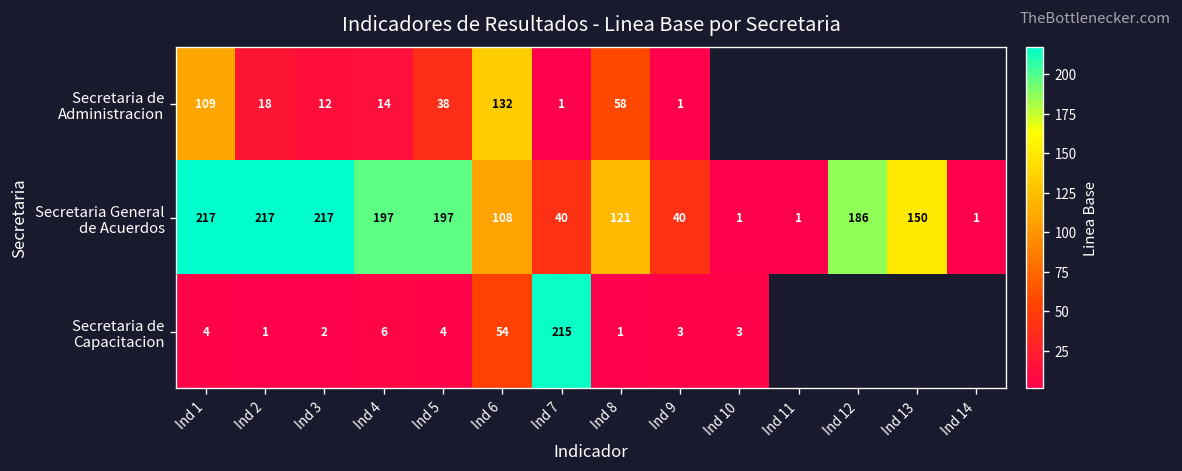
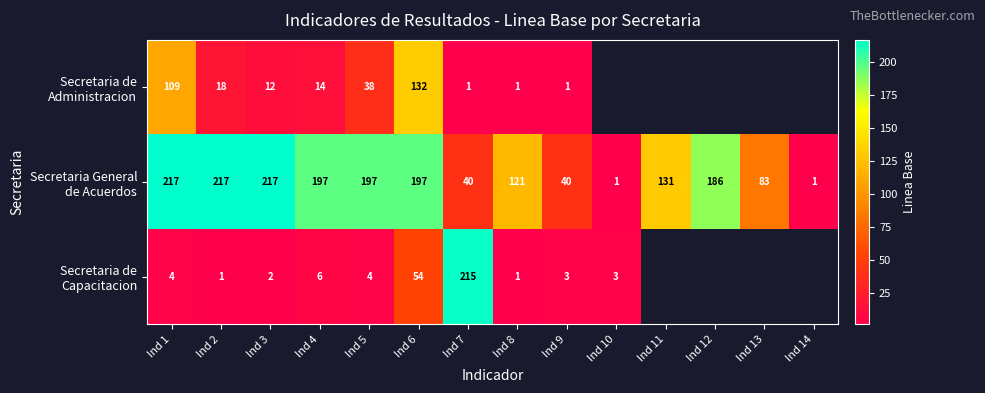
Secretaria de Administracion, Ind 8: 58 -> 1
Secretaria General de Acuerdos, Ind 6: 108 -> 197
Secretaria General de Acuerdos, Ind 11: 1 -> 131
Secretaria General de Acuerdos, Ind 13: 150 -> 83
